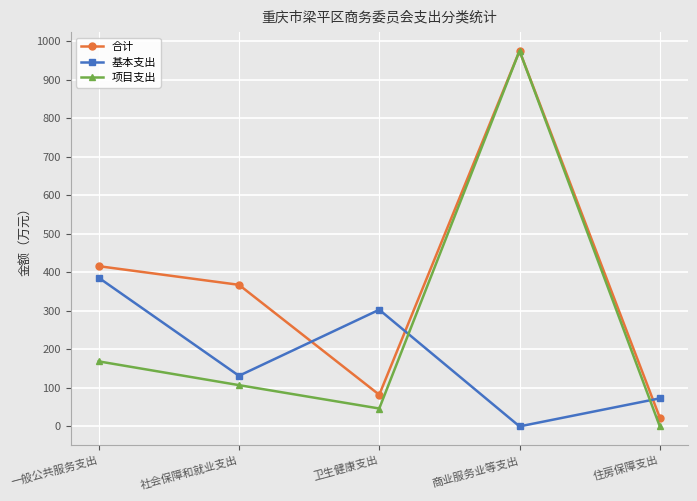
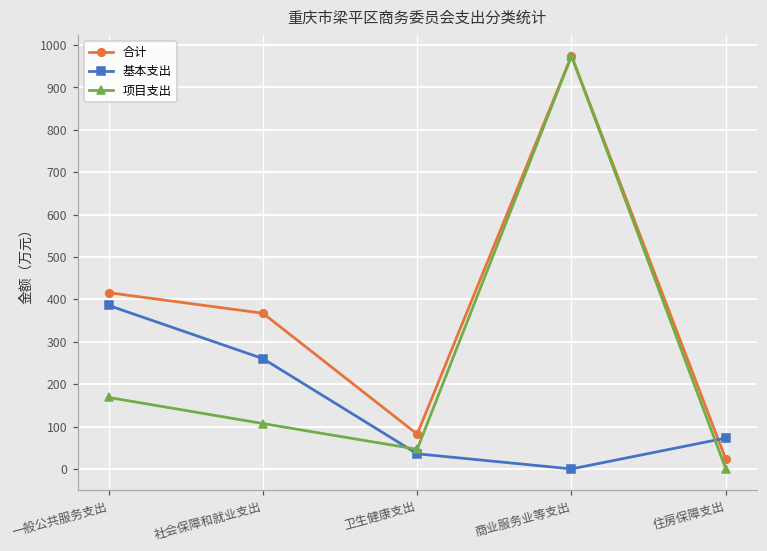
基本支出, 社会保障和就业支出: 130 -> 260
基本支出, 卫生健康支出: 300 -> 40
